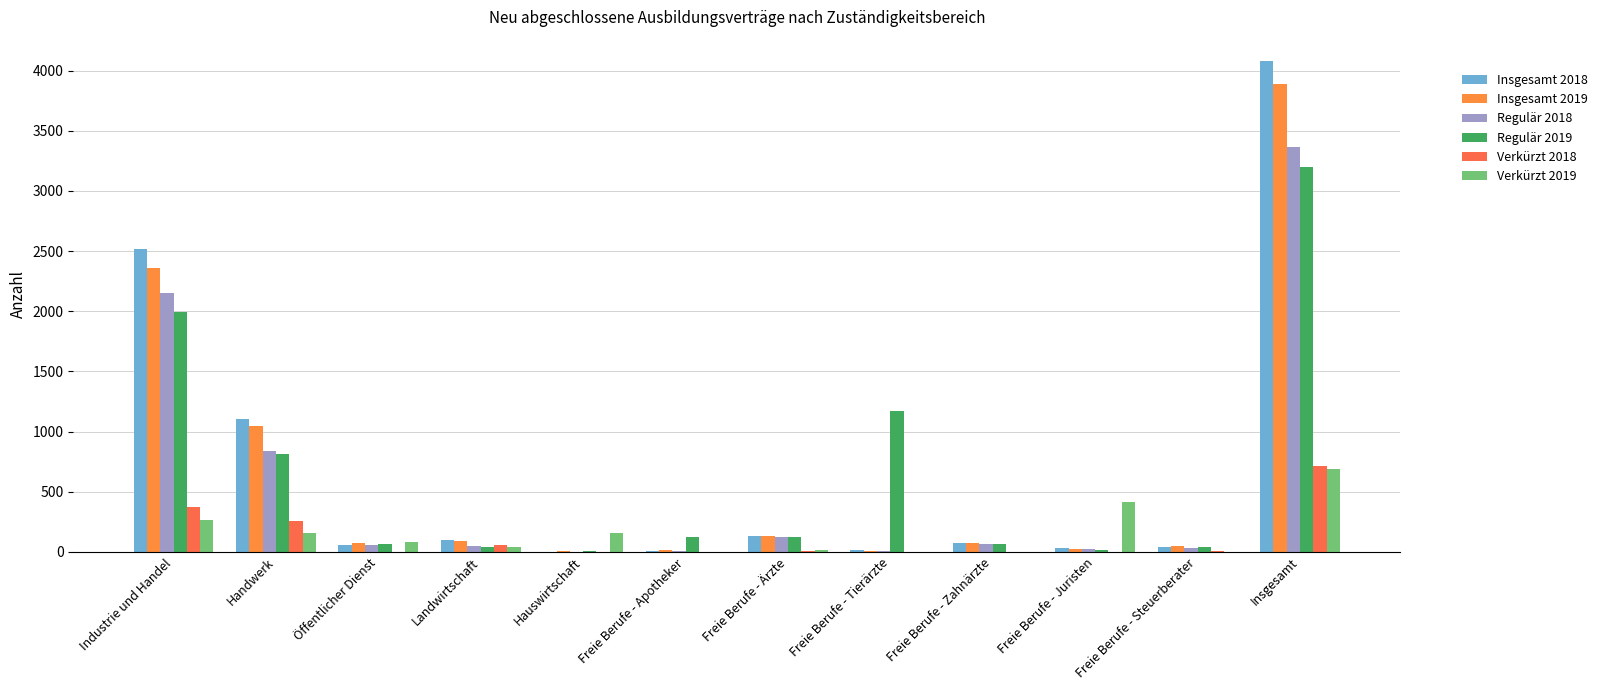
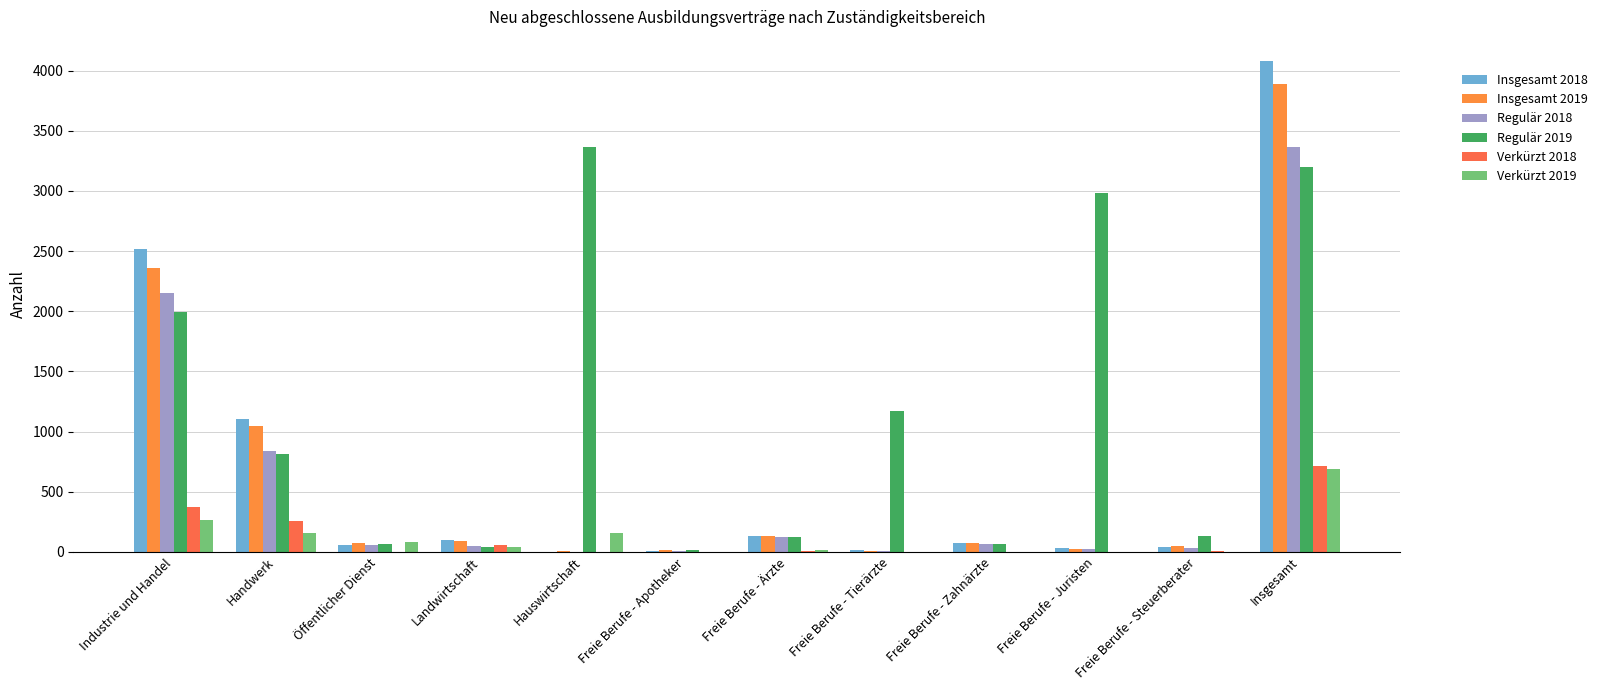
Regulär 2019, Hauswirtschaft: 10 -> 3370
Regulär 2019, Freie Berufe - Apotheker: 120 -> 20
Regulär 2019, Freie Berufe - Juristen: 20 -> 2980
Verkürzt 2019, Freie Berufe - Juristen: 410 -> 0
Regulär 2019, Freie Berufe - Steuerberater: 50 -> 140
